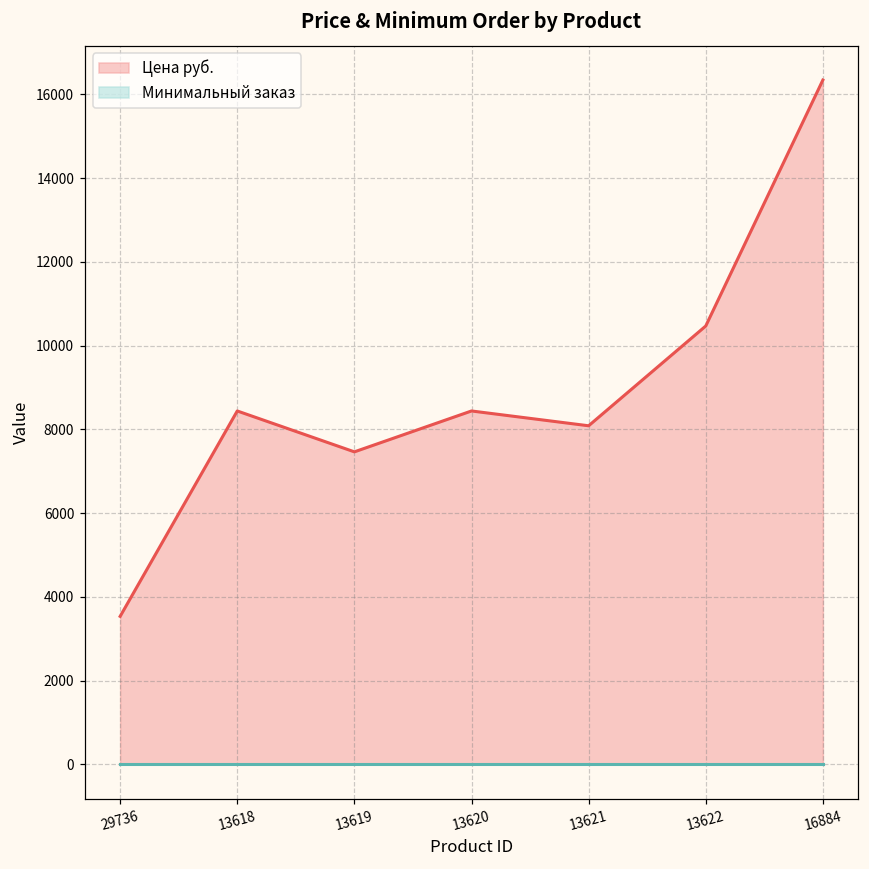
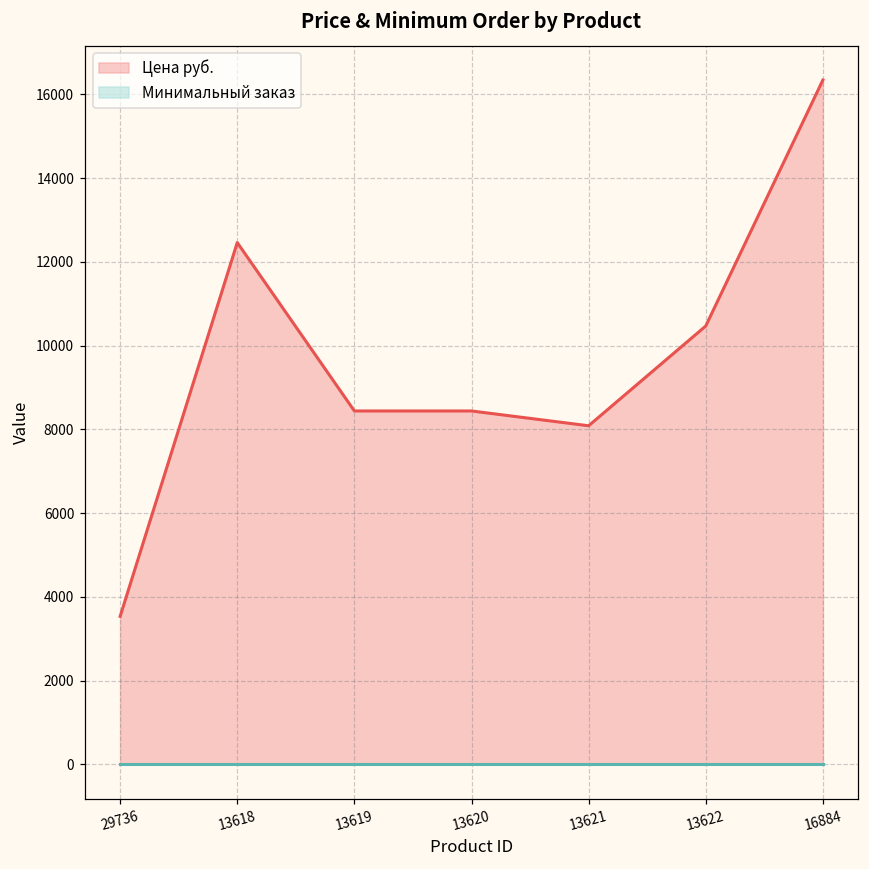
Цена руб., 13618: 8400 -> 12500
Цена руб., 13619: 7500 -> 8400
